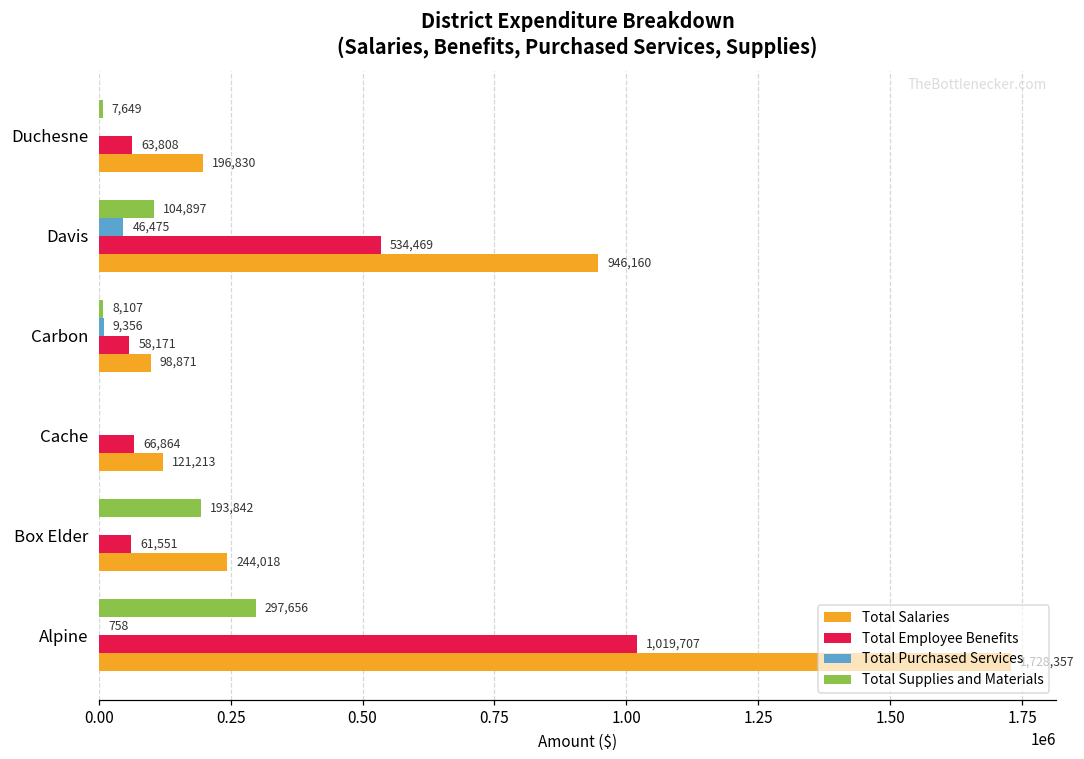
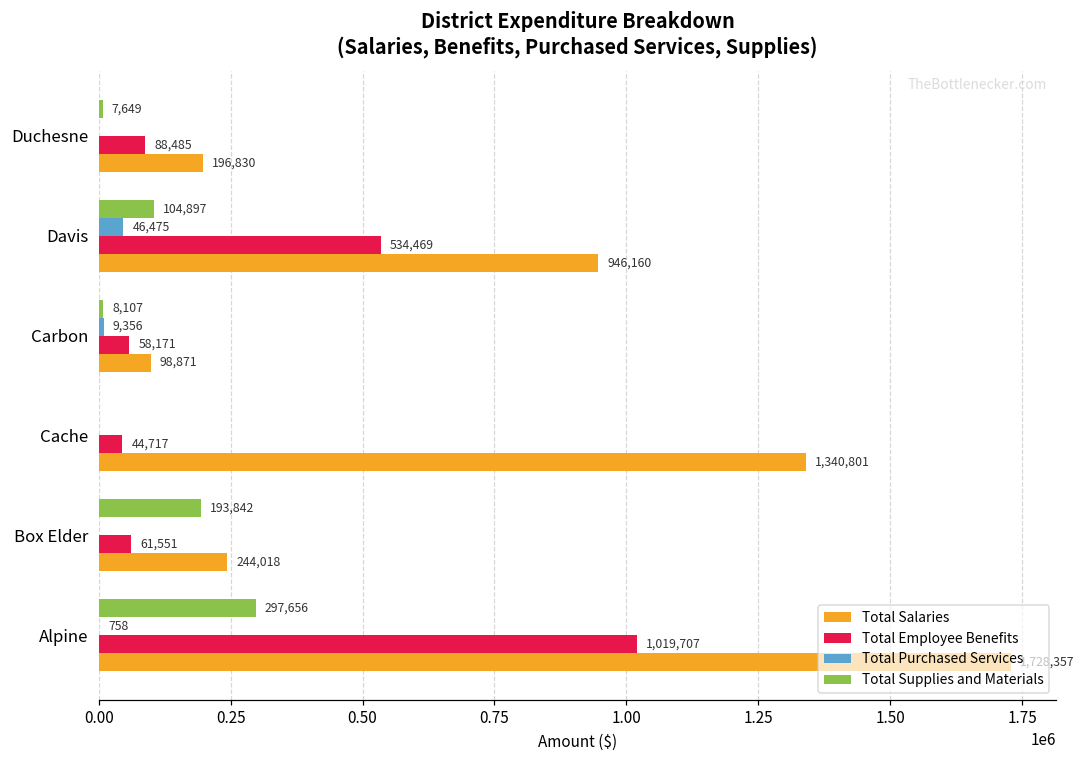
Total Employee Benefits, Duchesne: 63,808 -> 88,485
Total Employee Benefits, Cache: 66,864 -> 44,717
Total Salaries, Cache: 121,213 -> 1,340,801
